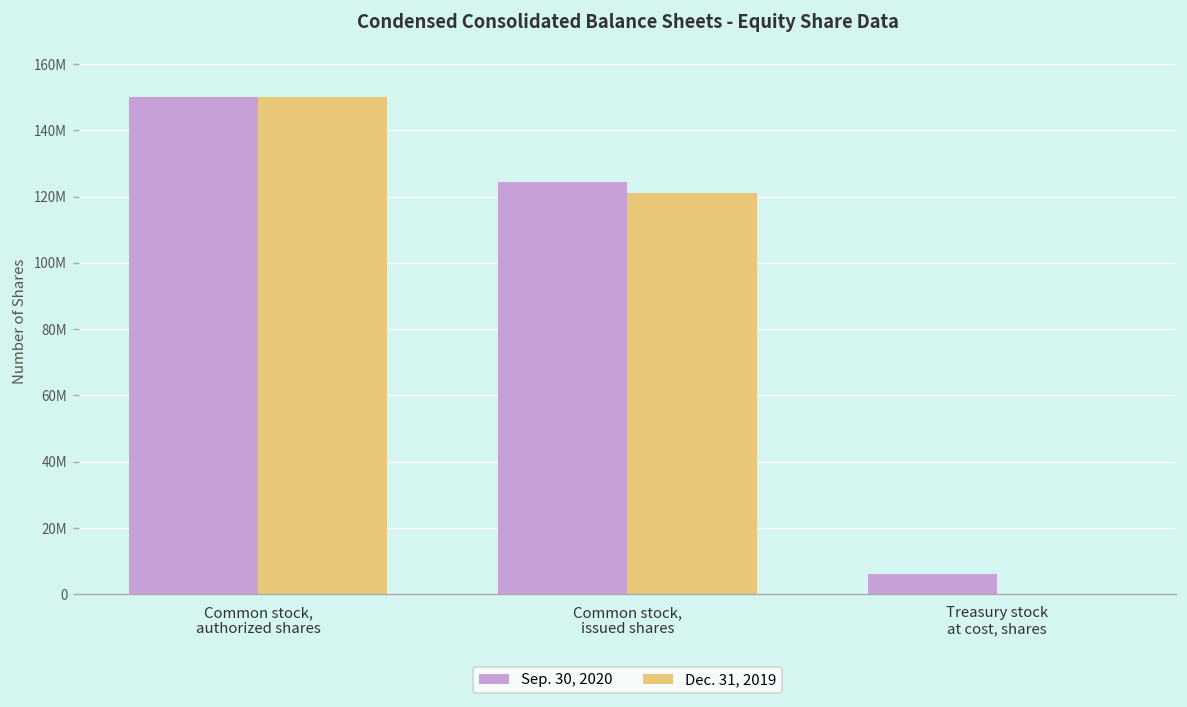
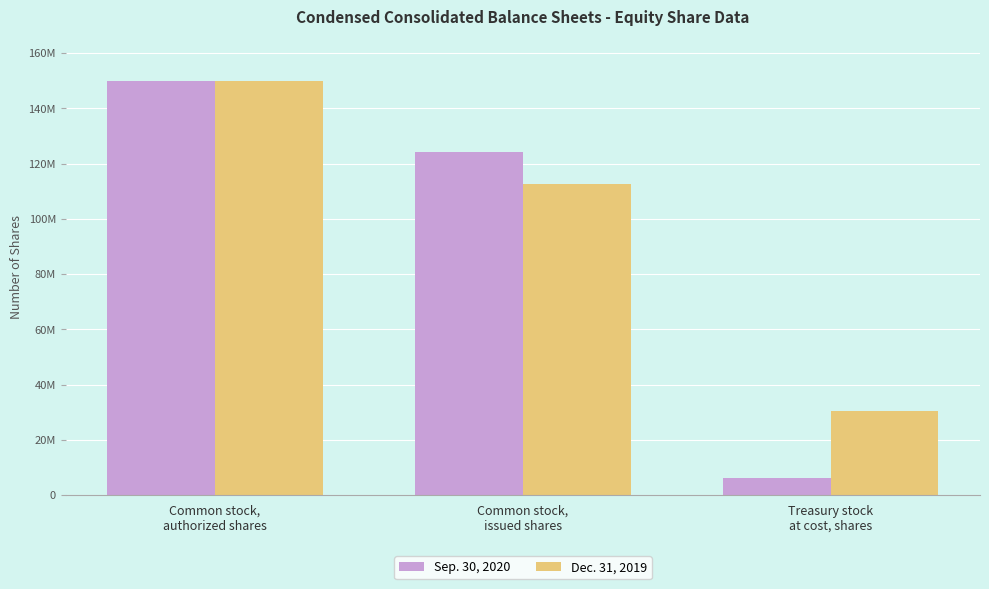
Dec. 31, 2019, Common stock, issued shares: 121000000 -> 113000000
Dec. 31, 2019, Treasury stock at cost, shares: 0 -> 30000000
